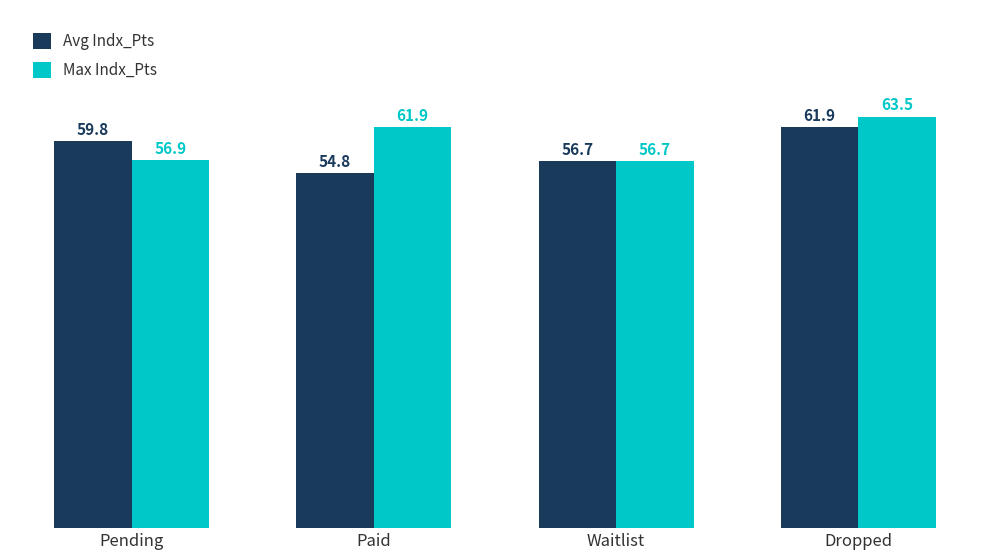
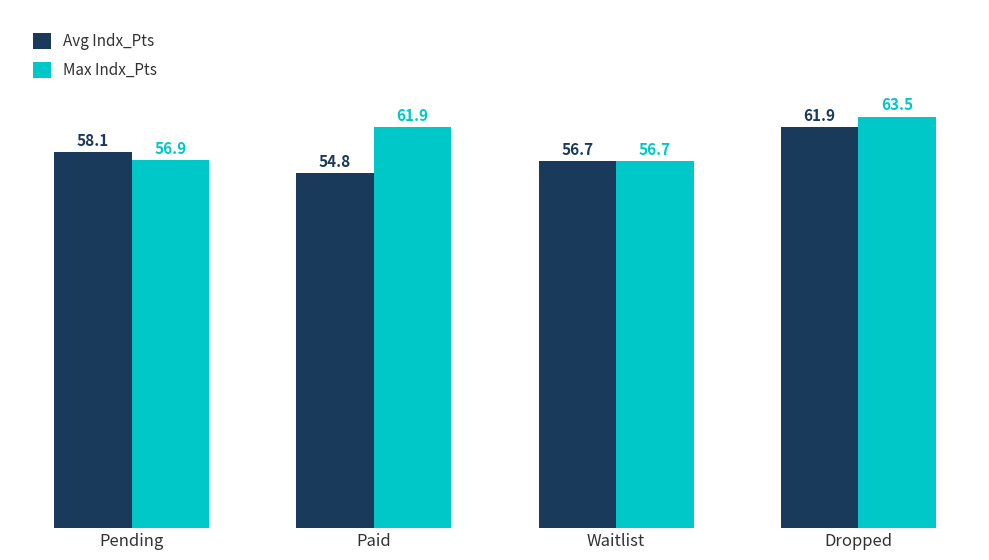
Avg Indx_Pts, Pending: 59.8 -> 58.1
